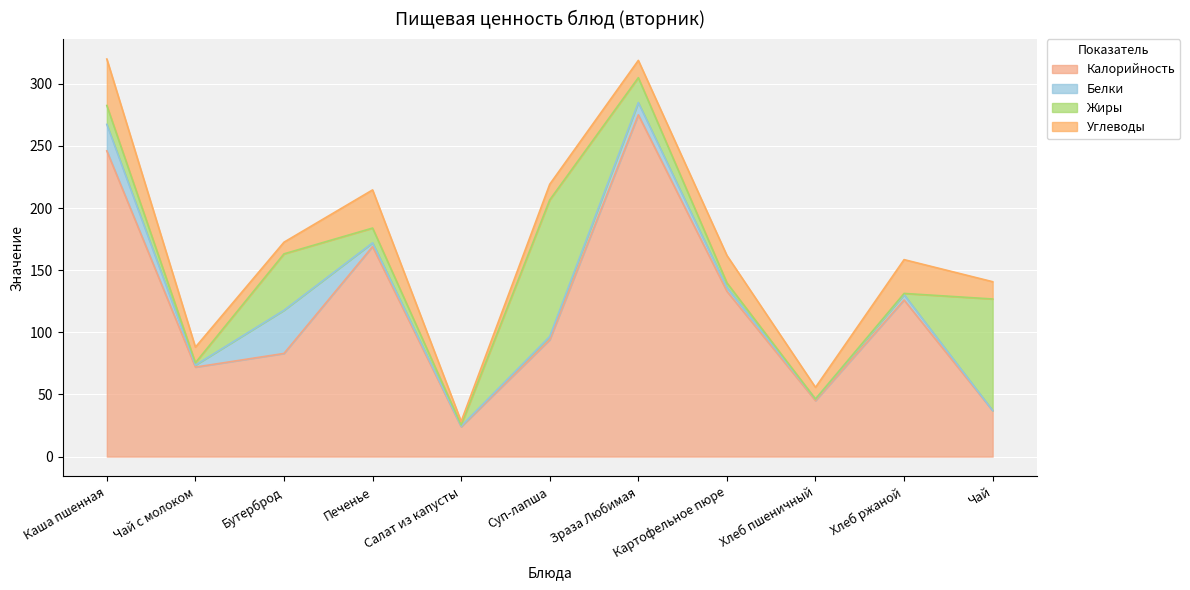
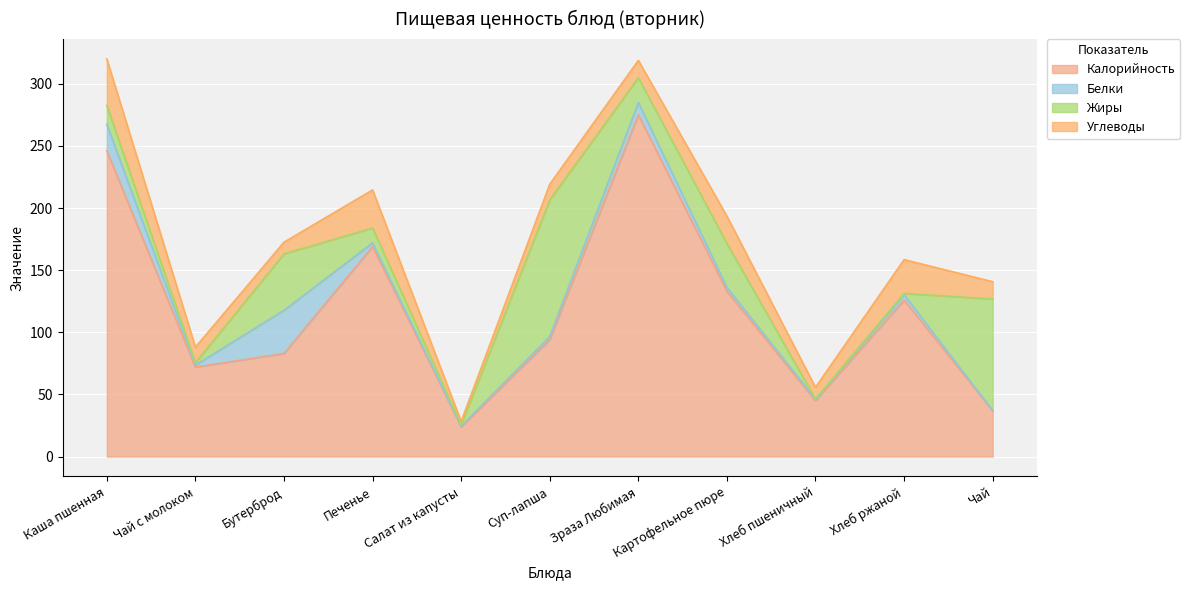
Жиры, Картофельное пюре: 4 -> 35
